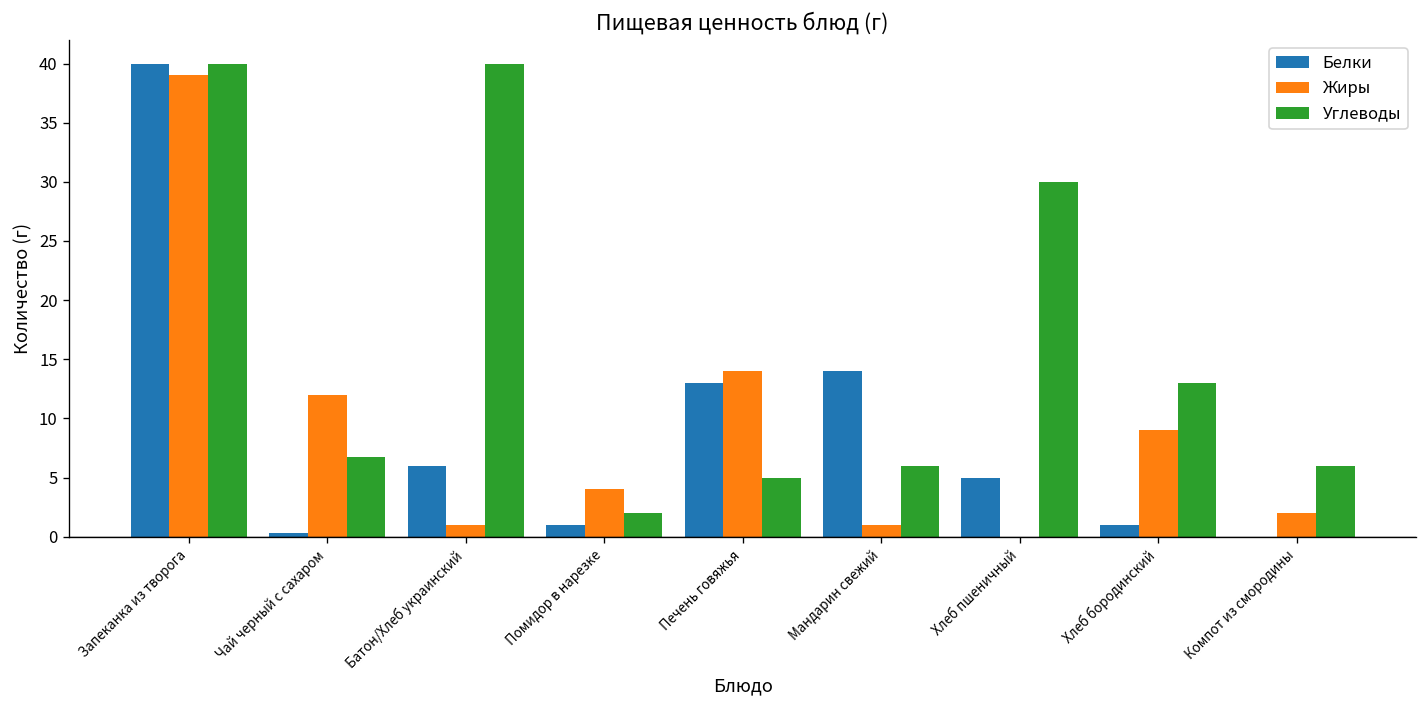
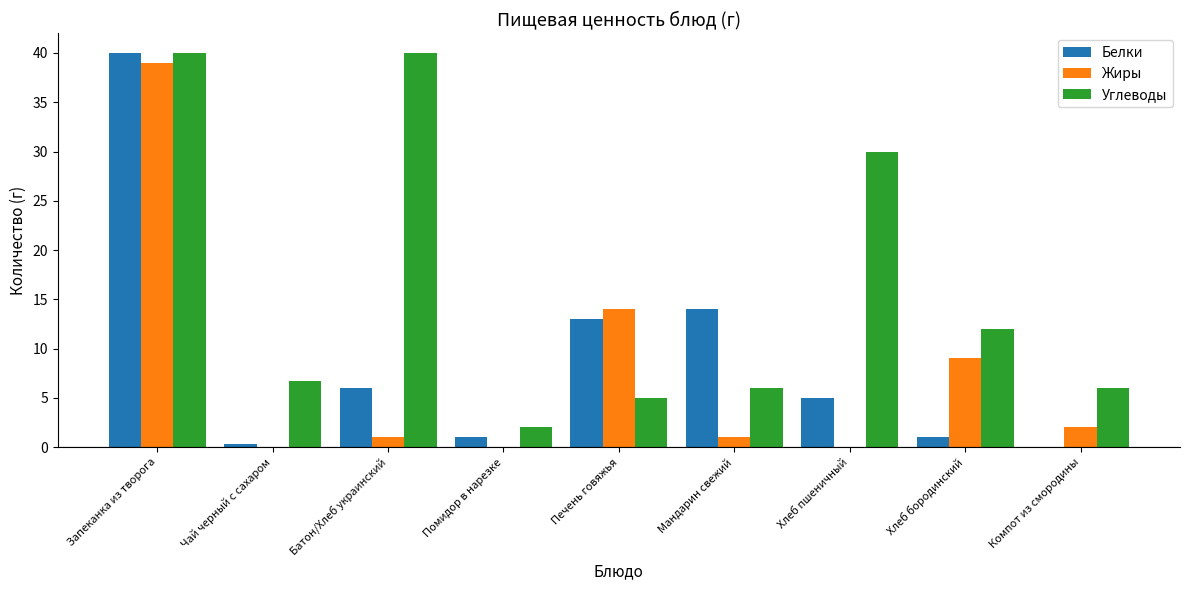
Жиры, Чай черный с сахаром: 12 -> 0
Жиры, Помидор в нарезке: 4 -> 0
Углеводы, Хлеб бородинский: 13 -> 12
